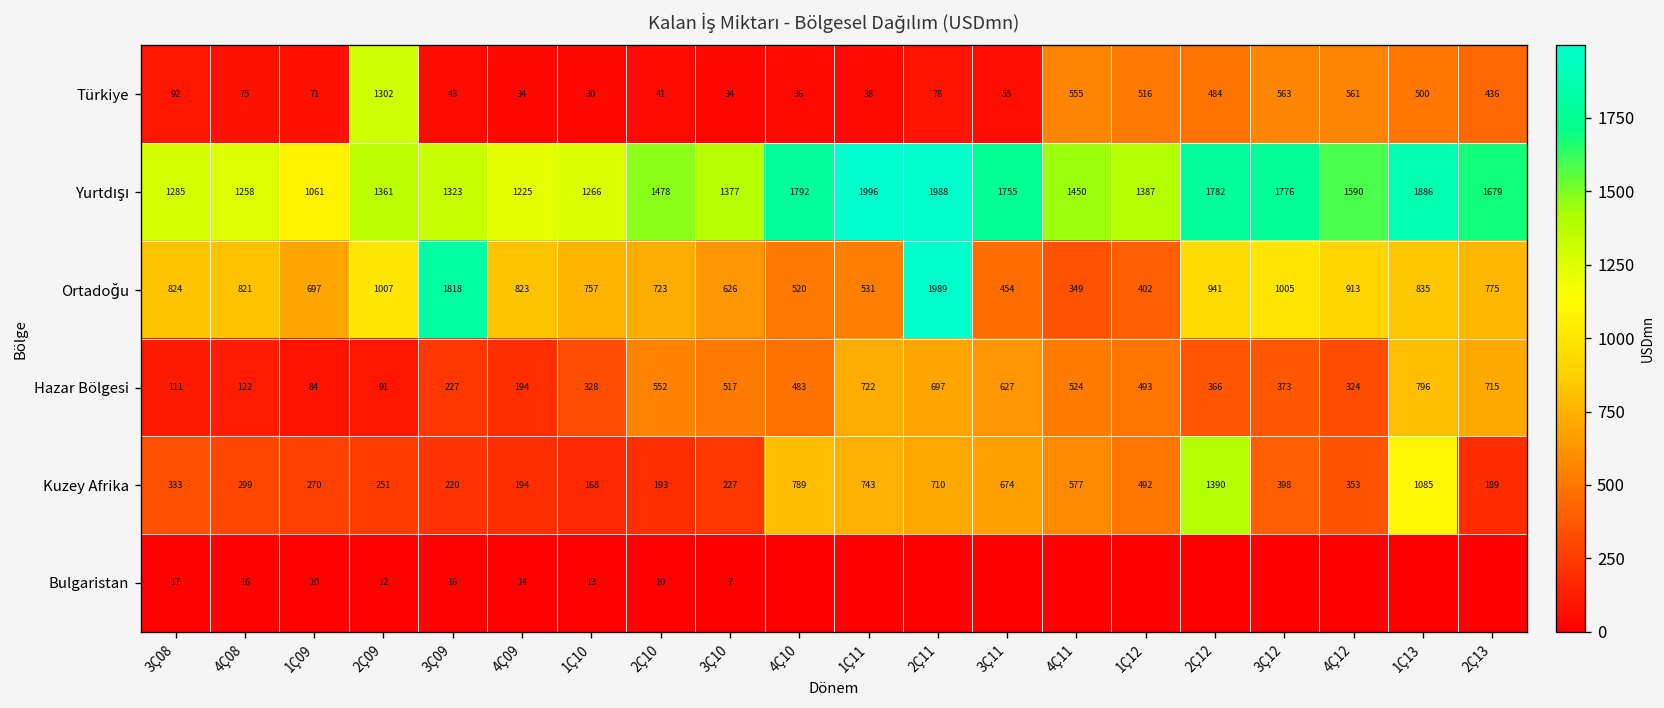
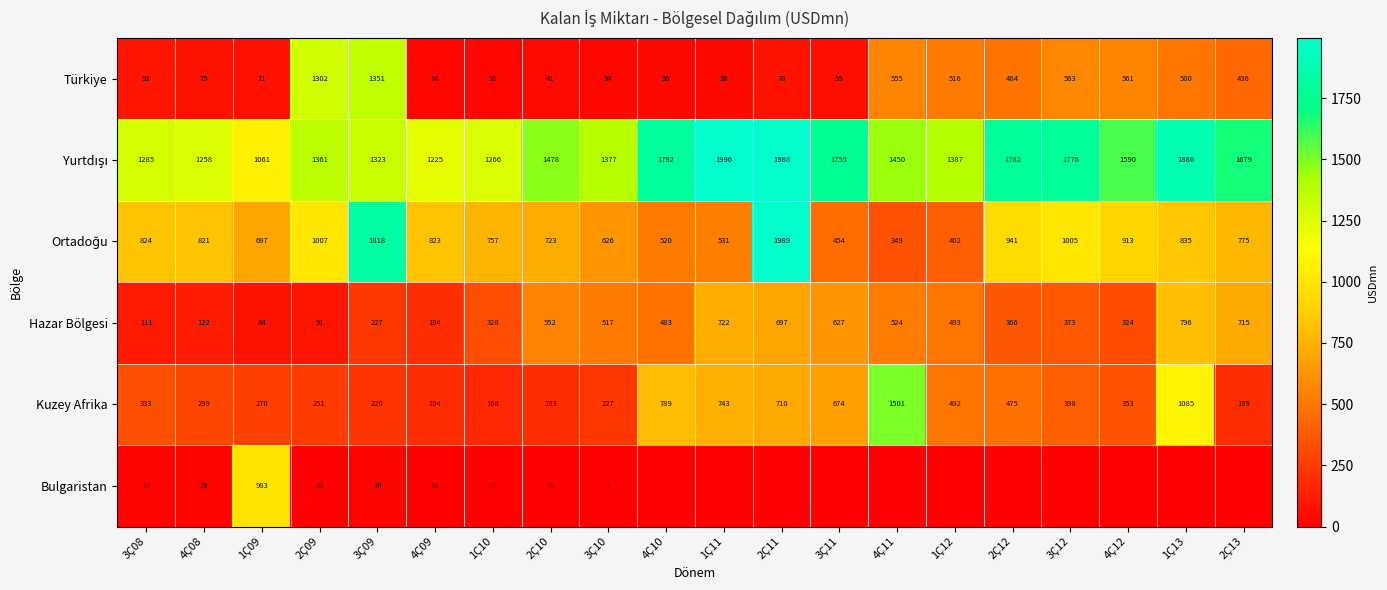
Türkiye, 3Ç09: 43 -> 1351
Kuzey Afrika, 4Ç11: 577 -> 1501
Kuzey Afrika, 2Ç12: 1390 -> 475
Bulgaristan, 1Ç09: 10 -> 983
